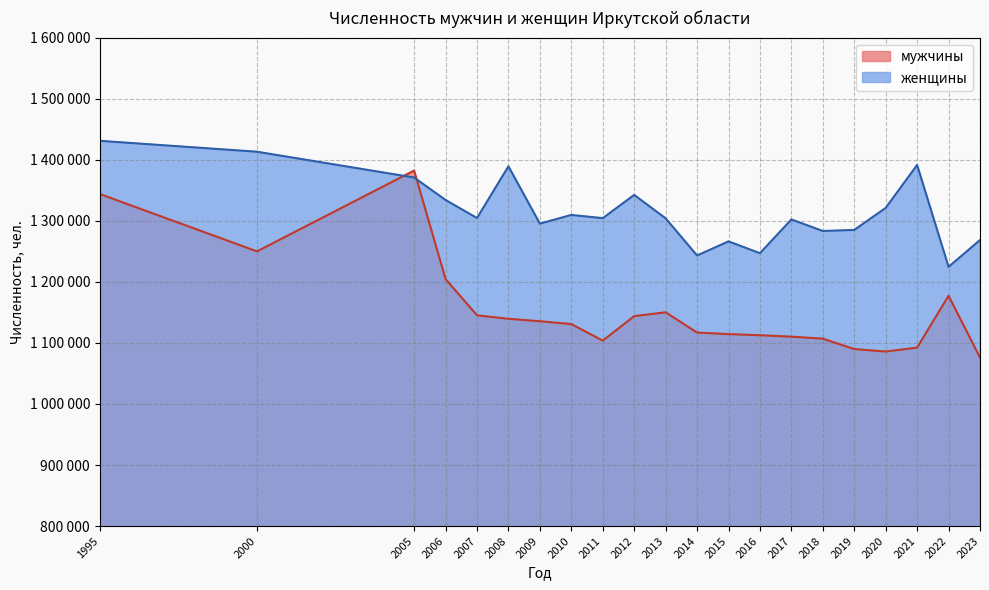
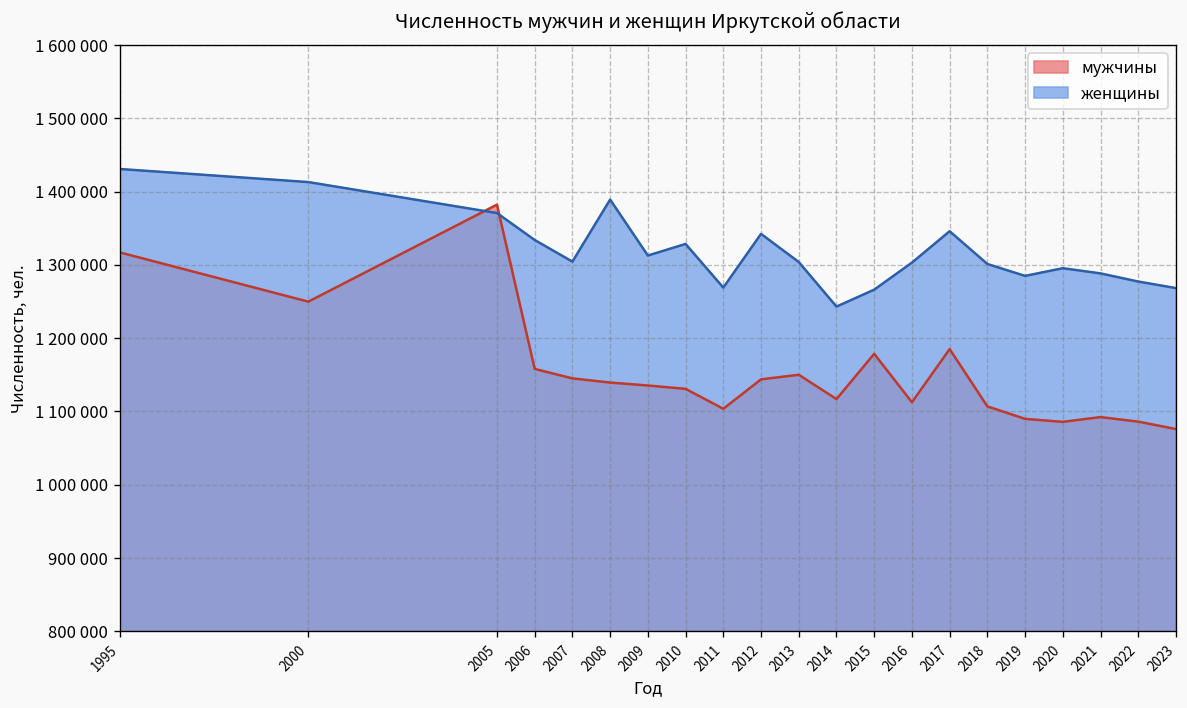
мужчины, 1995: 1340000 -> 1320000
мужчины, 2006: 1200000 -> 1160000
женщины, 2009: 1300000 -> 1310000
женщины, 2010: 1310000 -> 1330000
женщины, 2011: 1300000 -> 1270000
мужчины, 2015: 1110000 -> 1180000
женщины, 2016: 1250000 -> 1300000
мужчины, 2017: 1110000 -> 1190000
женщины, 2017: 1300000 -> 1350000
женщины, 2018: 1280000 -> 1300000
женщины, 2020: 1320000 -> 1300000
женщины, 2021: 1390000 -> 1290000
мужчины, 2022: 1180000 -> 1090000
женщины, 2022: 1220000 -> 1280000
